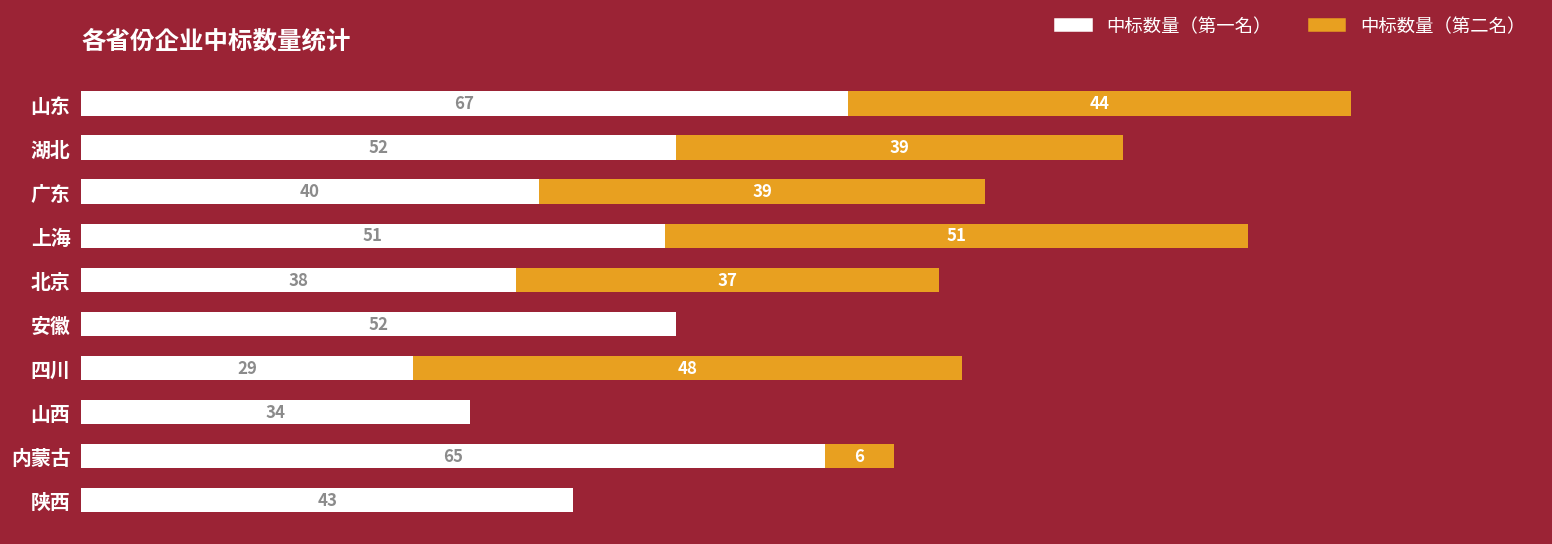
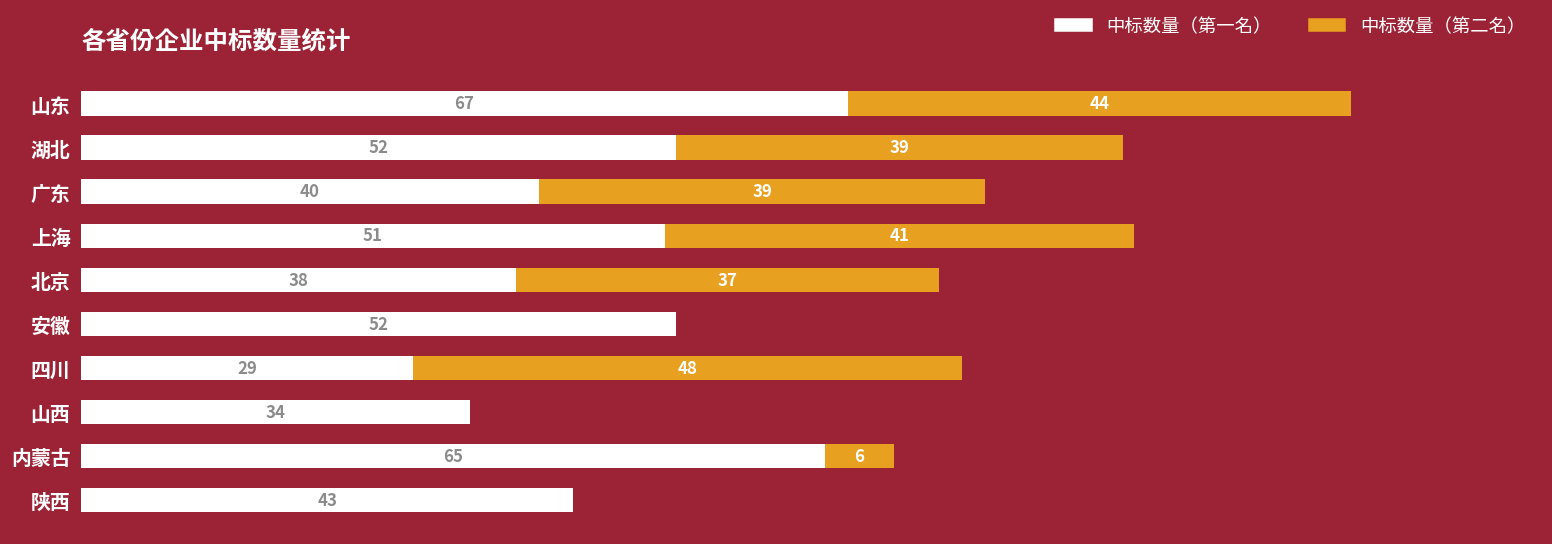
中标数量（第二名）, 上海: 51 -> 41
